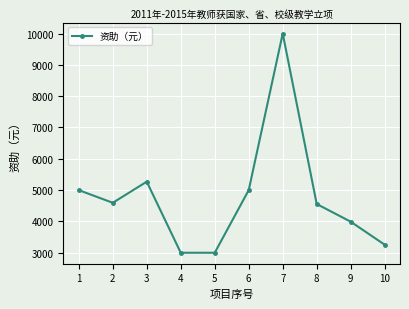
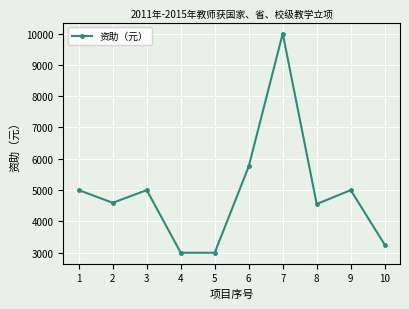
3: 5300 -> 5000
6: 5000 -> 5800
9: 4000 -> 5000
